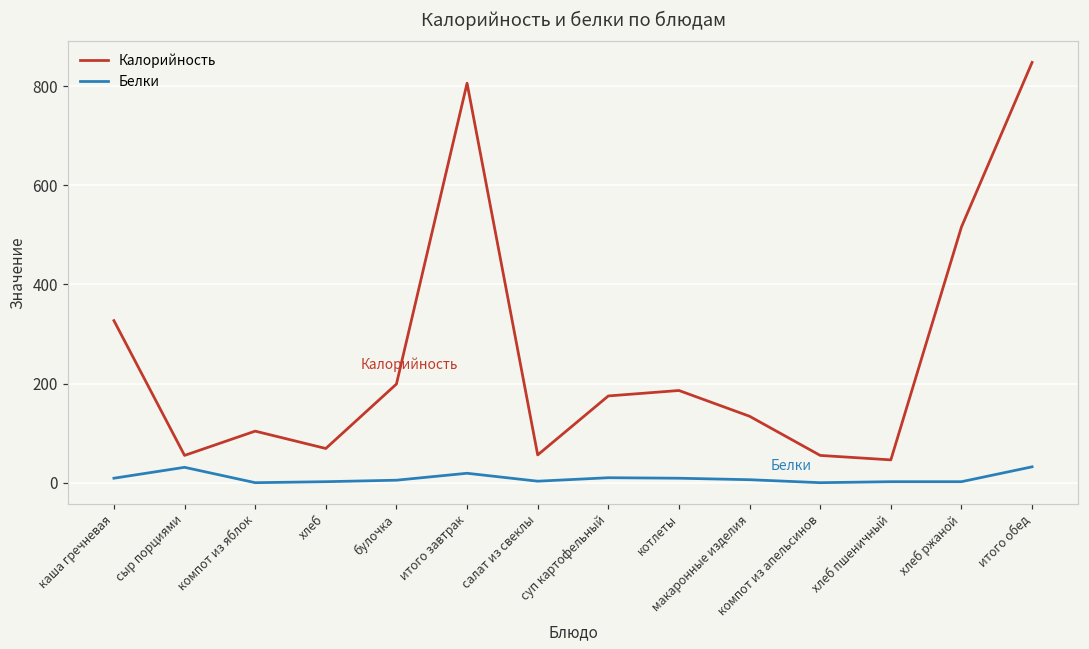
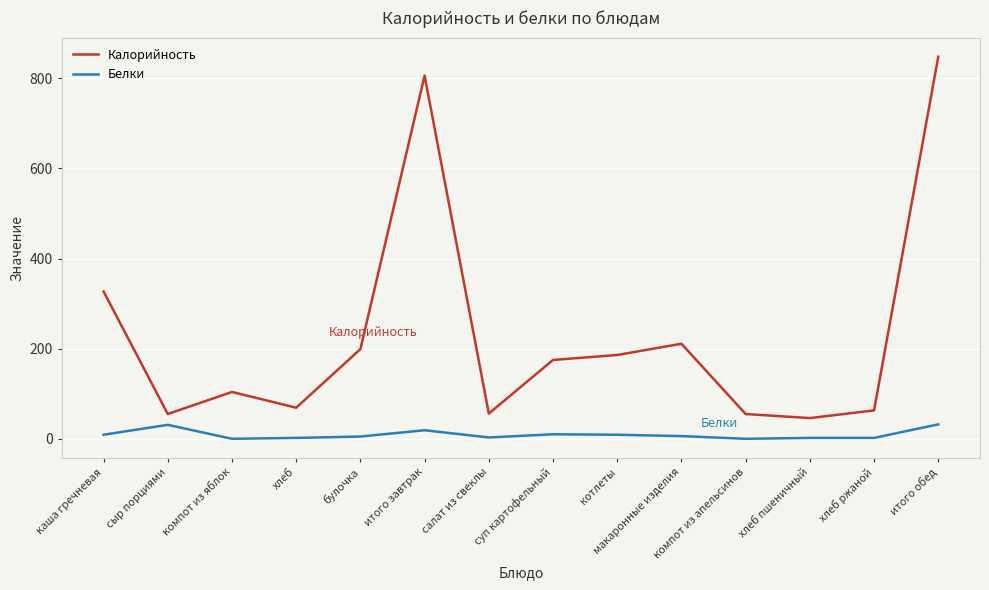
Калорийность, макаронные изделия: 130 -> 210
Калорийность, хлеб ржаной: 520 -> 60
